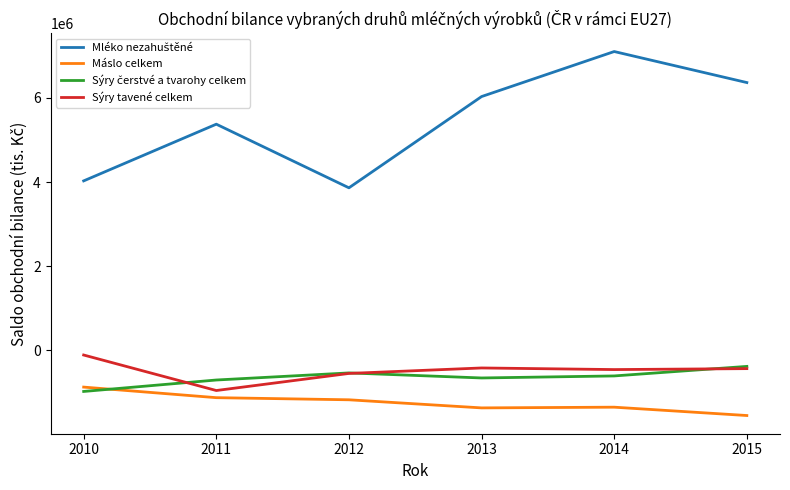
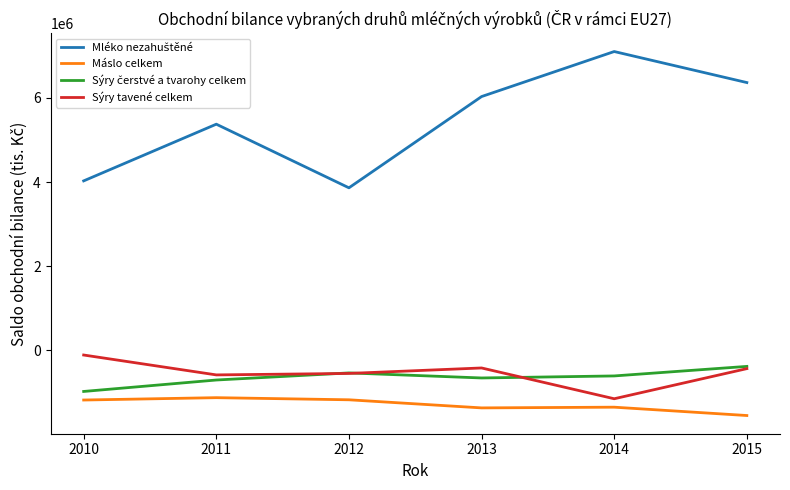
Máslo celkem, 2010: -900000 -> -1200000
Sýry tavené celkem, 2011: -1000000 -> -600000
Sýry tavené celkem, 2014: -500000 -> -1200000
